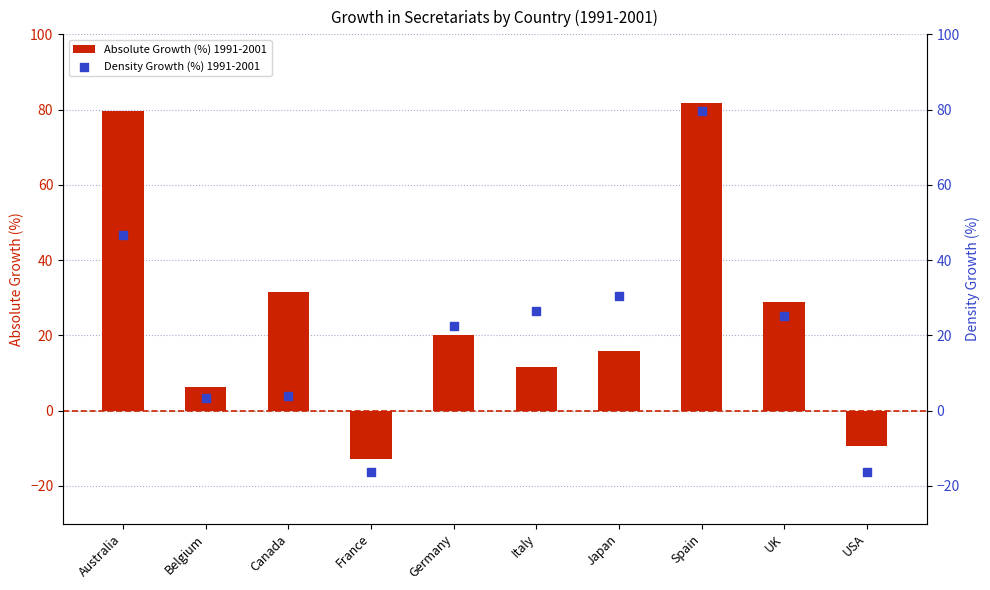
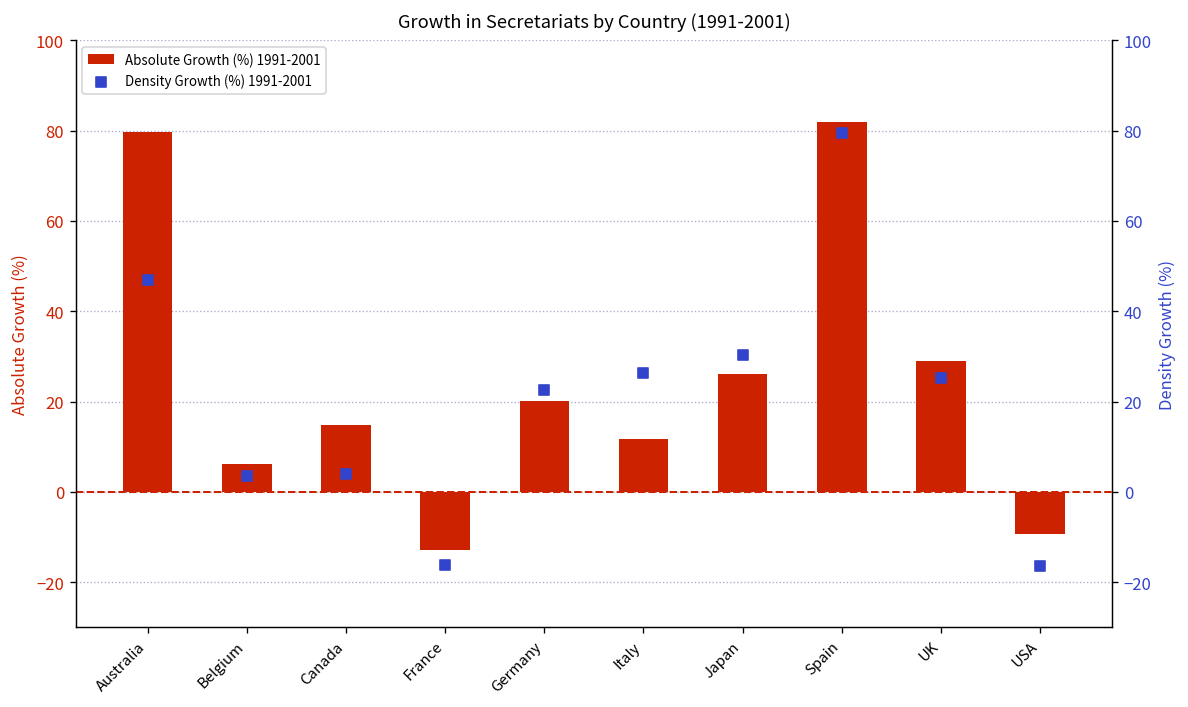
Absolute Growth (%) 1991-2001, Canada: 32 -> 15
Absolute Growth (%) 1991-2001, Japan: 16 -> 26
